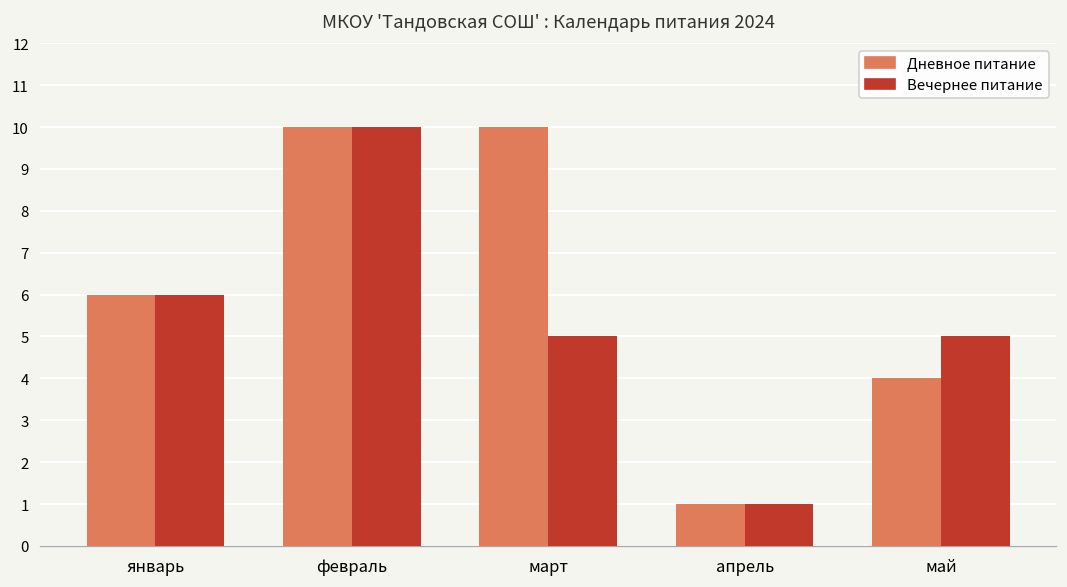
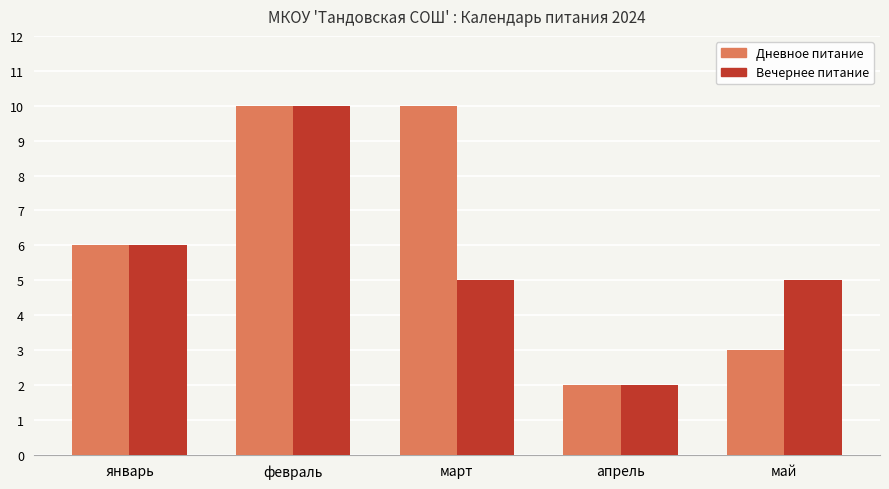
Дневное питание, апрель: 1 -> 2
Вечернее питание, апрель: 1 -> 2
Дневное питание, май: 4 -> 3
